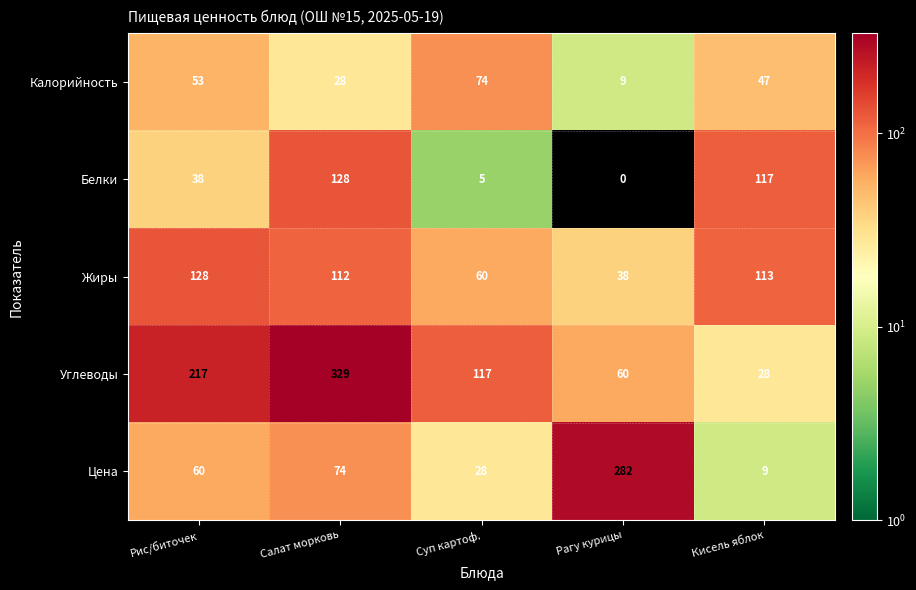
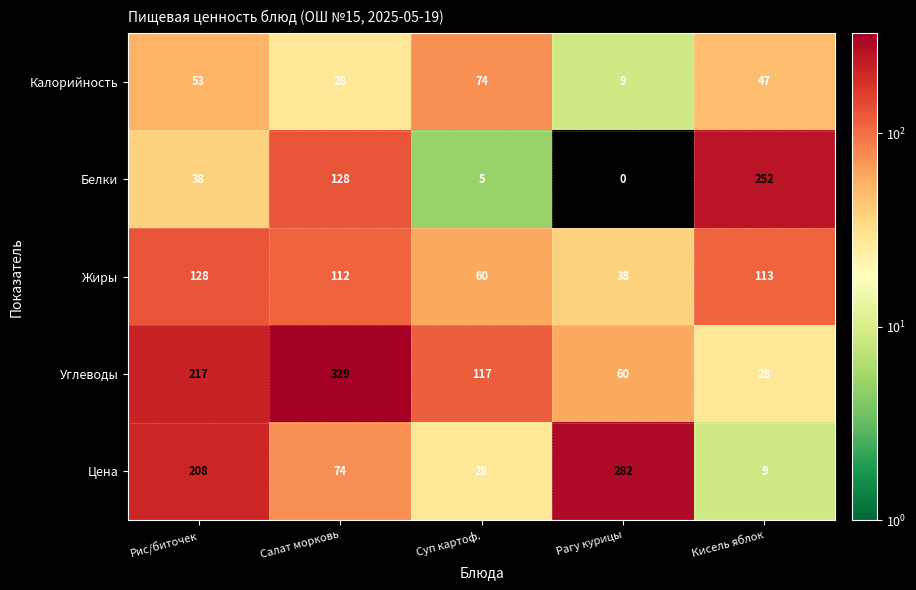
Белки, Кисель яблок: 117 -> 252
Цена, Рис/биточек: 60 -> 208
